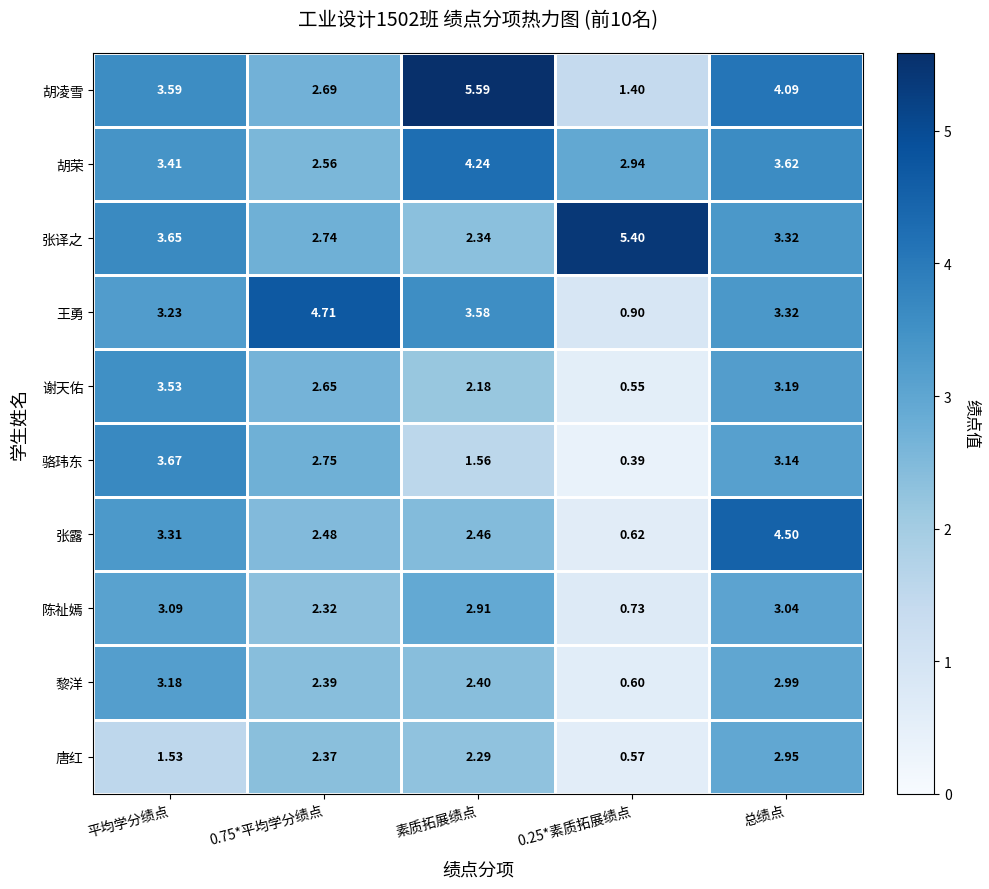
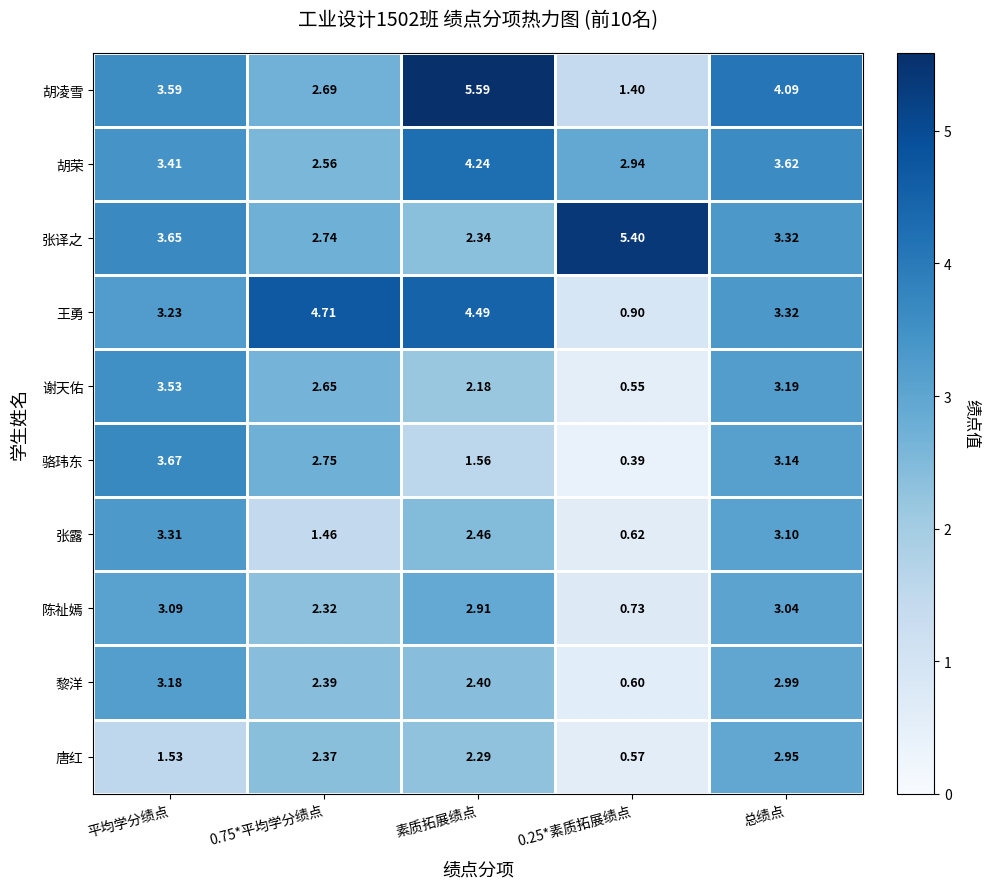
王勇, 素质拓展绩点: 3.58 -> 4.49
张露, 0.75*平均学分绩点: 2.48 -> 1.46
张露, 总绩点: 4.50 -> 3.10
